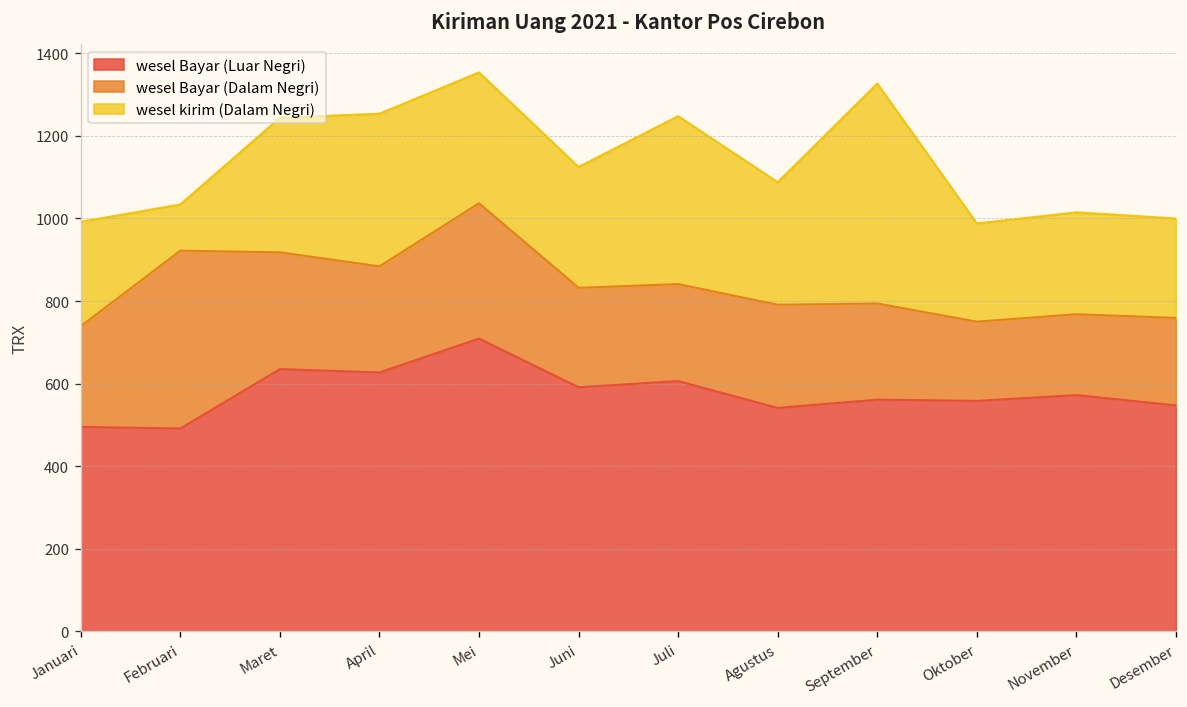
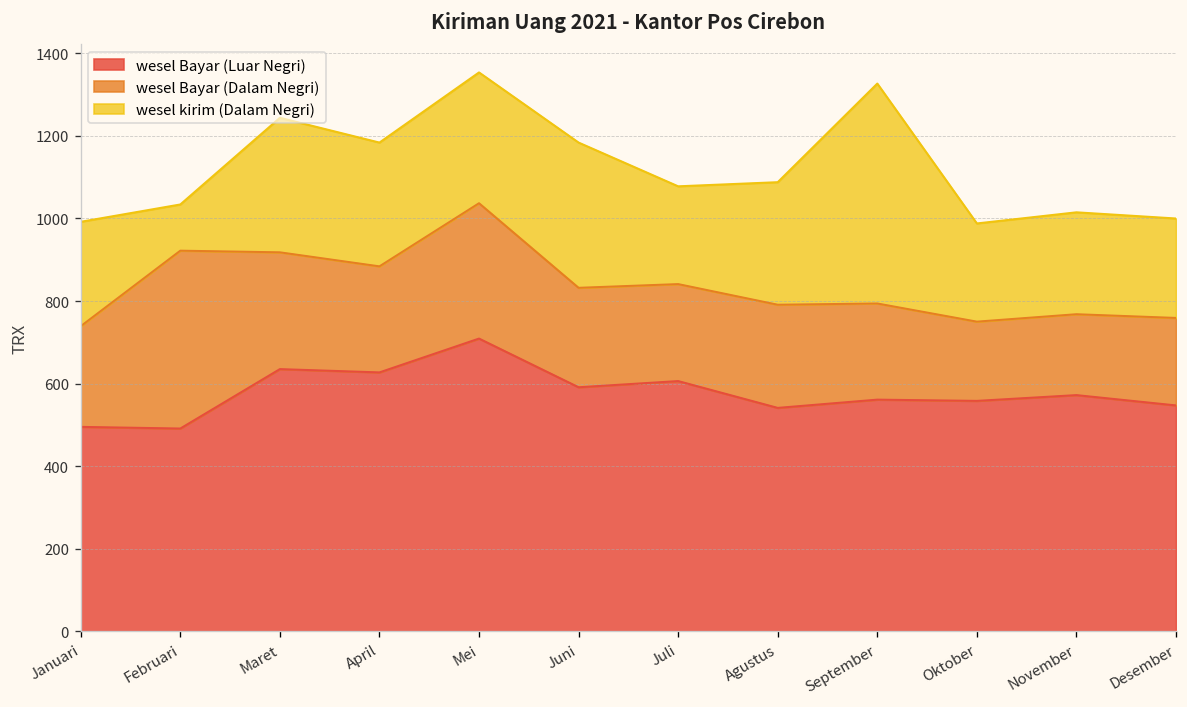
wesel kirim (Dalam Negri), April: 370 -> 300
wesel kirim (Dalam Negri), Juni: 290 -> 350
wesel kirim (Dalam Negri), Juli: 410 -> 240
